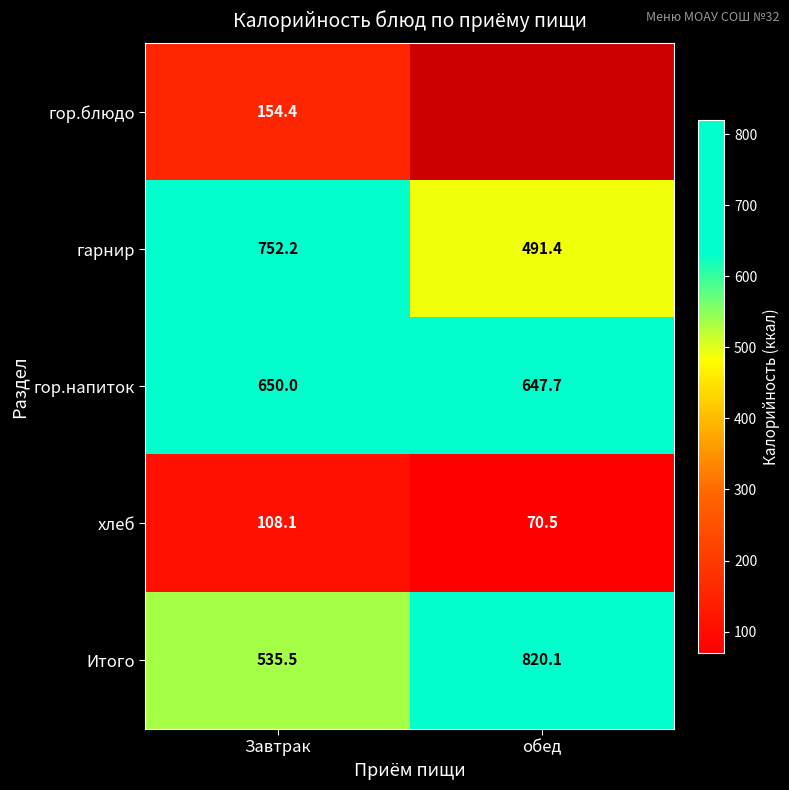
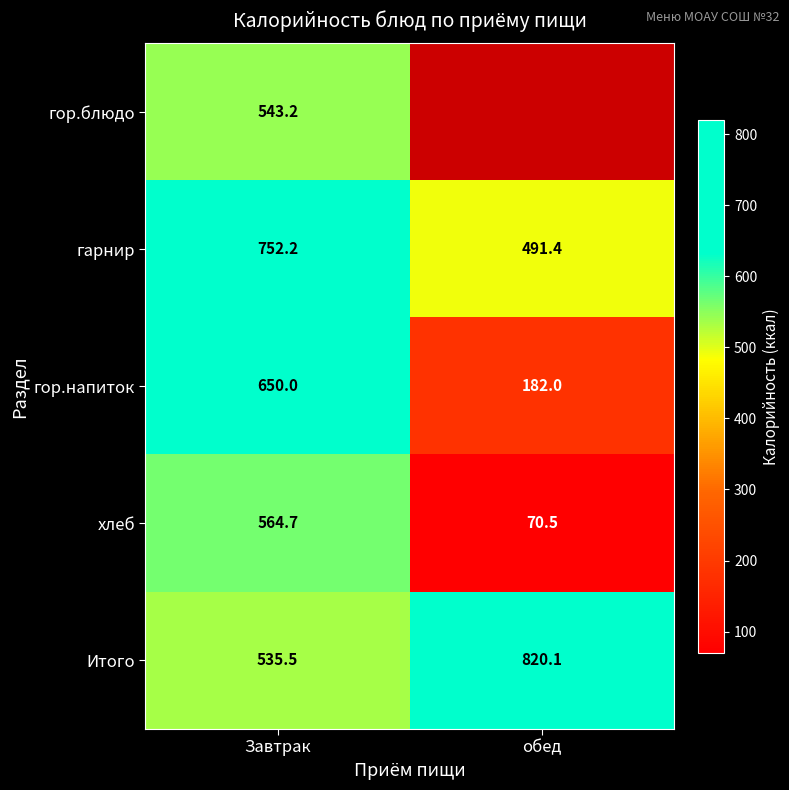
гор.блюдо, Завтрак: 154.4 -> 543.2
гор.напиток, обед: 647.7 -> 182.0
хлеб, Завтрак: 108.1 -> 564.7
